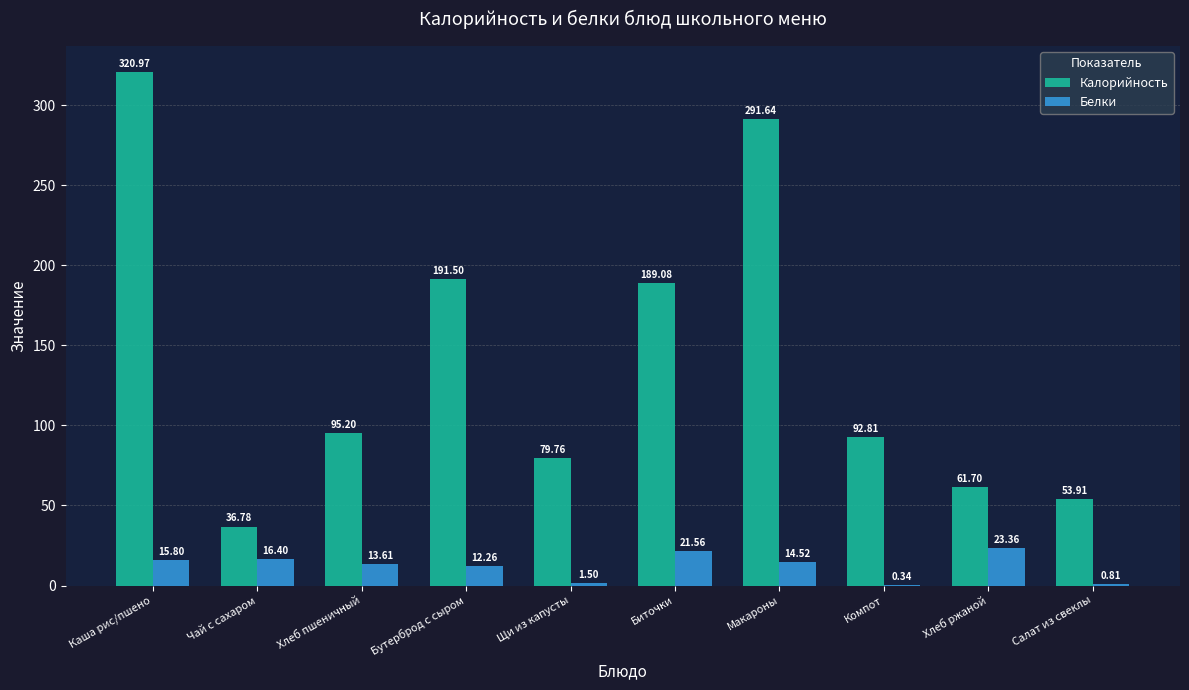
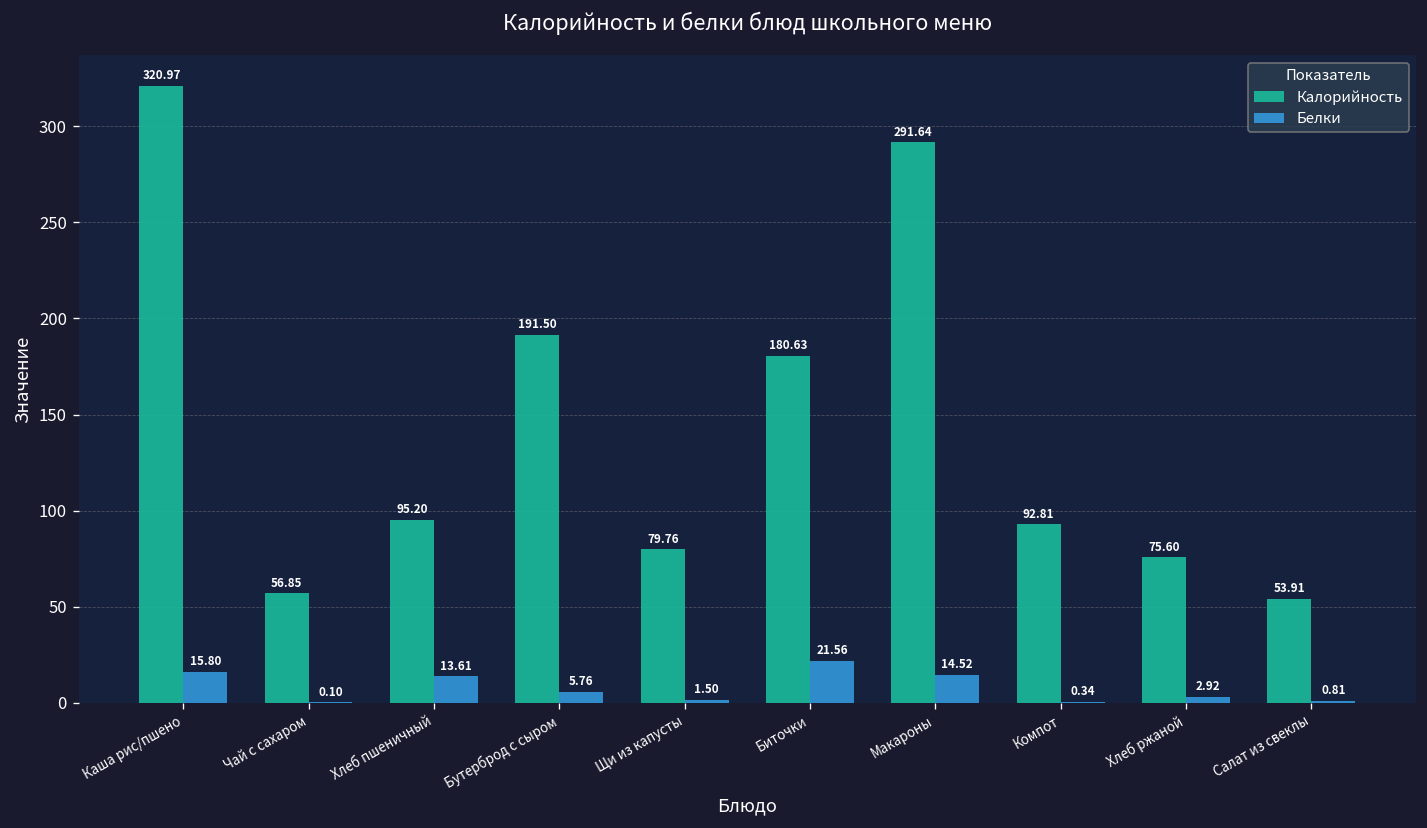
Калорийность, Чай с сахаром: 36.78 -> 56.85
Белки, Чай с сахаром: 16.40 -> 0.10
Белки, Бутерброд с сыром: 12.26 -> 5.76
Калорийность, Биточки: 189.08 -> 180.63
Калорийность, Хлеб ржаной: 61.70 -> 75.60
Белки, Хлеб ржаной: 23.36 -> 2.92
